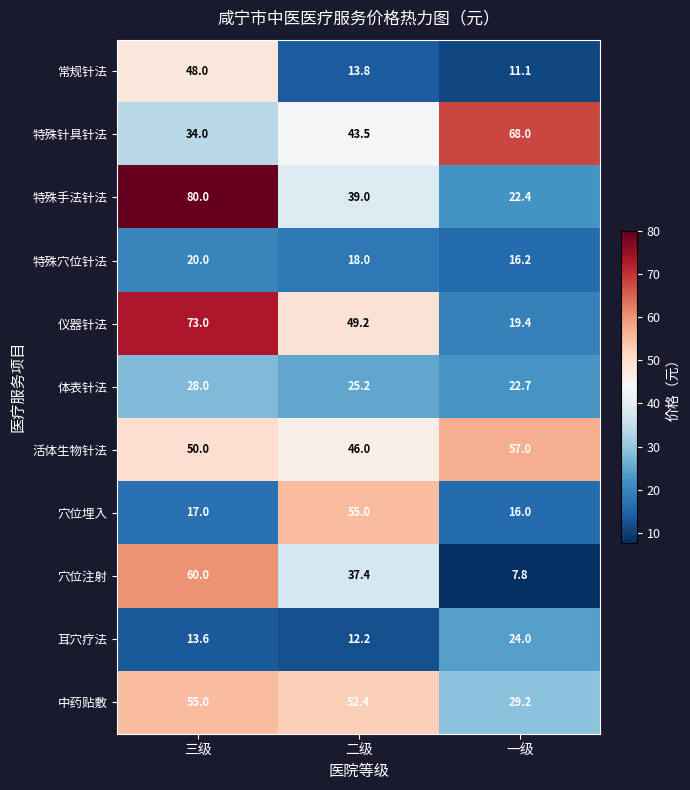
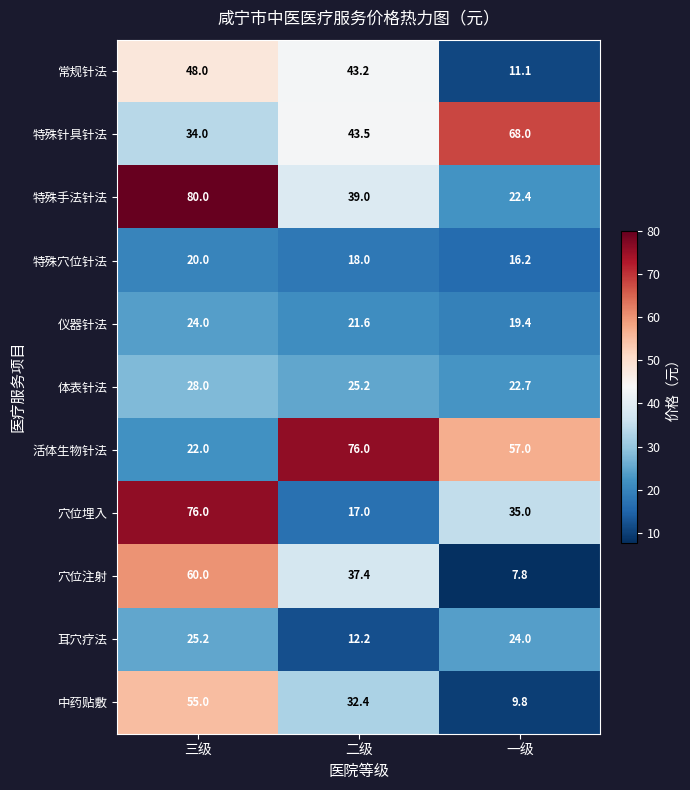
常规针法, 二级: 13.8 -> 43.2
仪器针法, 三级: 73.0 -> 24.0
仪器针法, 二级: 49.2 -> 21.6
活体生物针法, 三级: 50.0 -> 22.0
活体生物针法, 二级: 46.0 -> 76.0
穴位埋入, 三级: 17.0 -> 76.0
穴位埋入, 二级: 55.0 -> 17.0
穴位埋入, 一级: 16.0 -> 35.0
耳穴疗法, 三级: 13.6 -> 25.2
中药贴敷, 二级: 52.4 -> 32.4
中药贴敷, 一级: 29.2 -> 9.8
